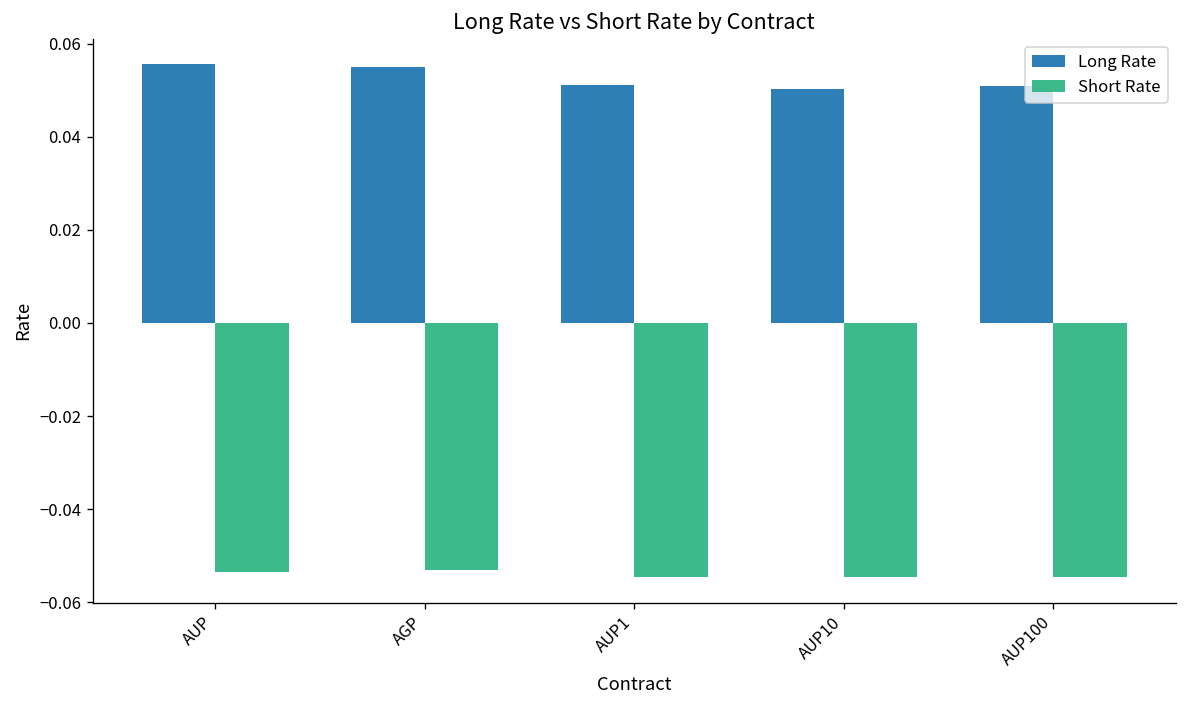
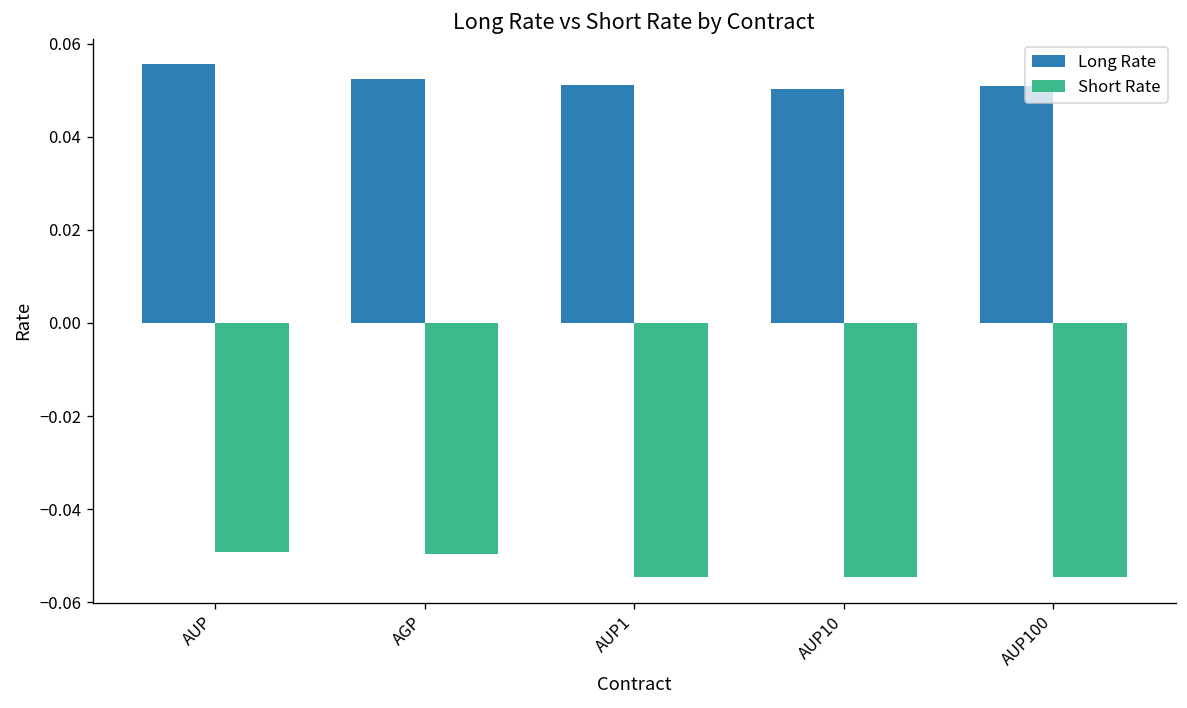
Short Rate, AUP: -0.054 -> -0.049
Long Rate, AGP: 0.055 -> 0.052
Short Rate, AGP: -0.053 -> -0.050
